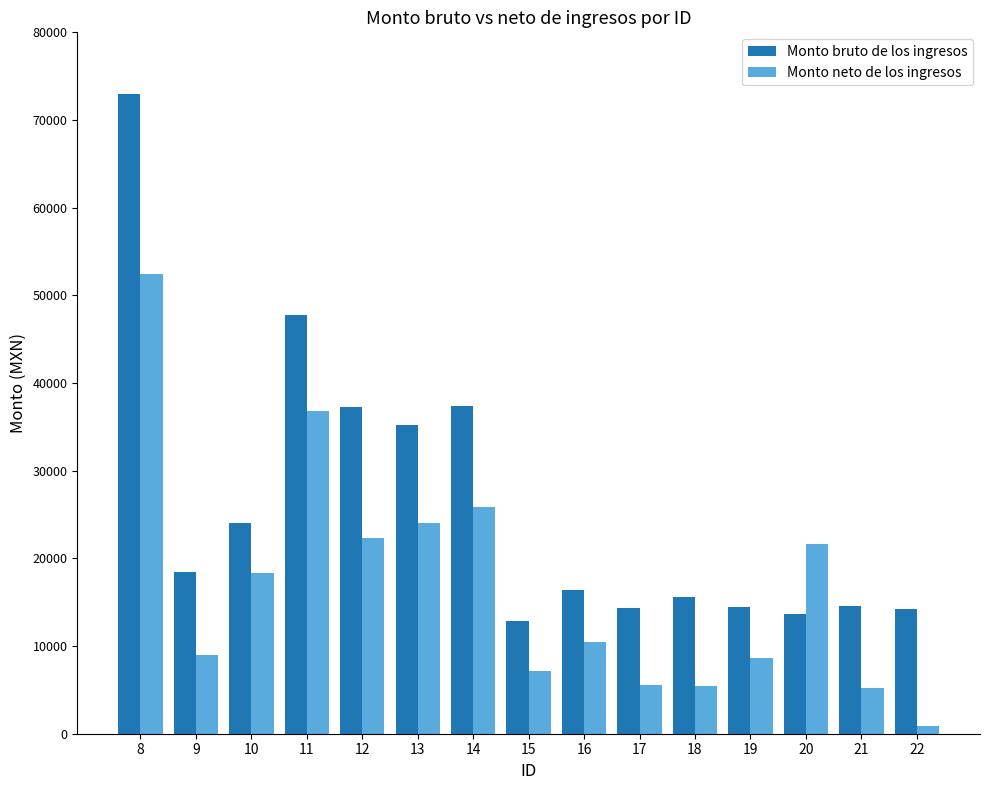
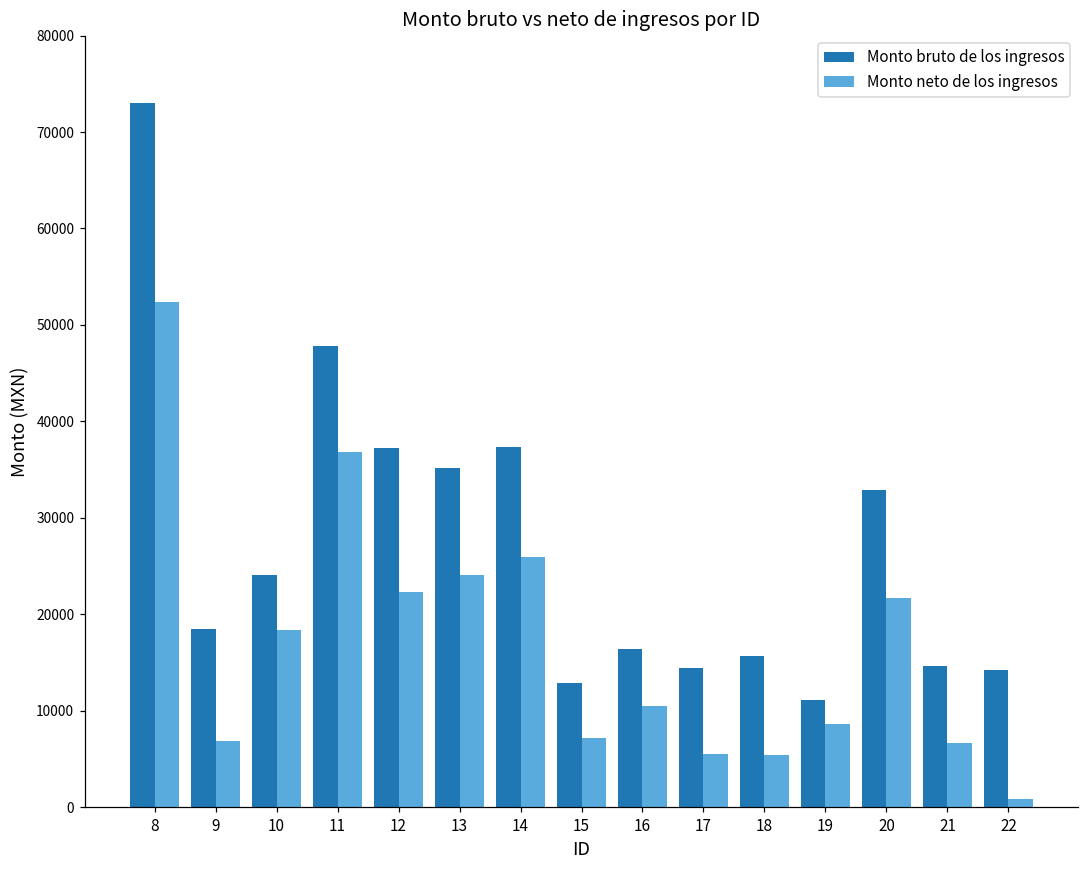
Monto neto de los ingresos, 9: 9000 -> 7000
Monto bruto de los ingresos, 19: 14000 -> 11000
Monto bruto de los ingresos, 20: 14000 -> 33000
Monto neto de los ingresos, 21: 5000 -> 7000
